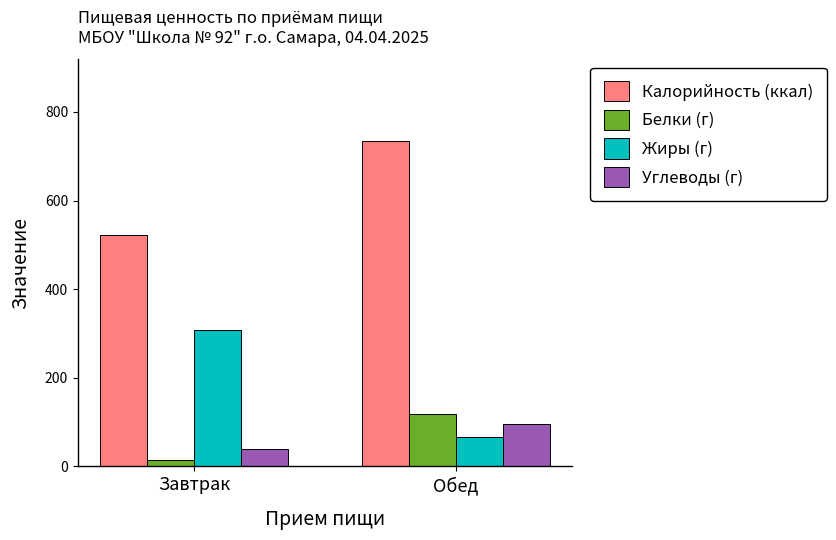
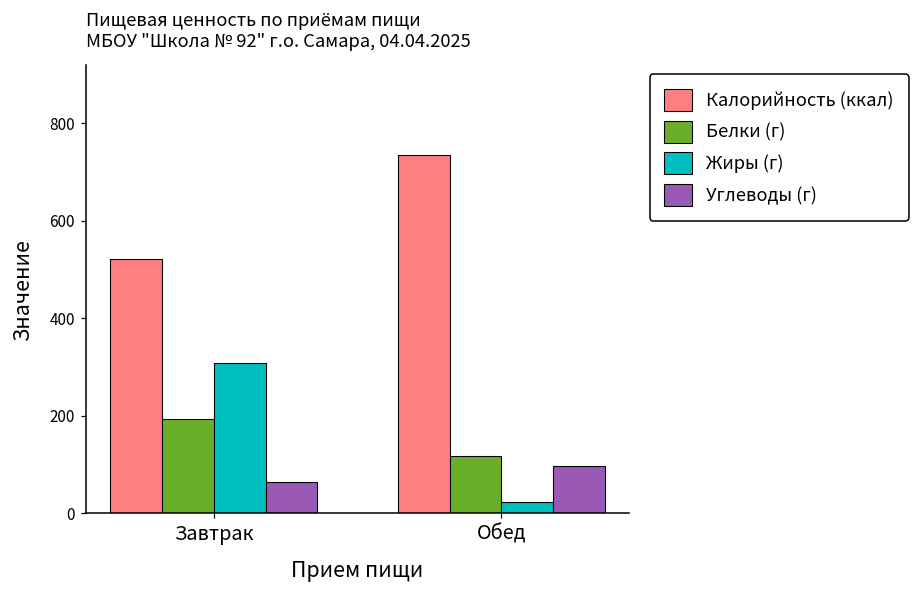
Белки (г), Завтрак: 20 -> 190
Углеводы (г), Завтрак: 40 -> 60
Жиры (г), Обед: 70 -> 20
